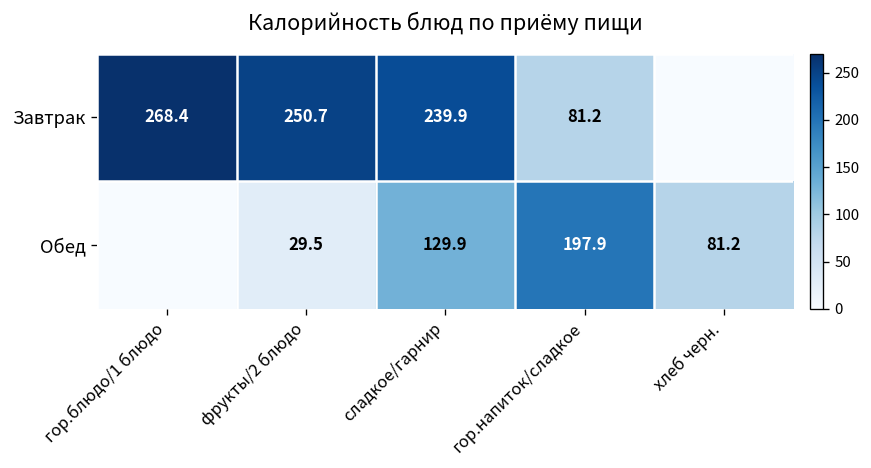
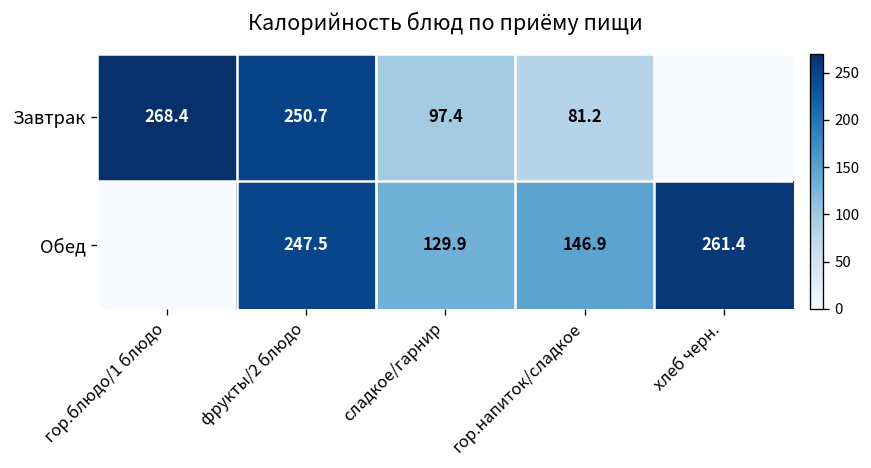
Завтрак, сладкое/гарнир: 239.9 -> 97.4
Обед, фрукты/2 блюдо: 29.5 -> 247.5
Обед, гор.напиток/сладкое: 197.9 -> 146.9
Обед, хлеб черн.: 81.2 -> 261.4
